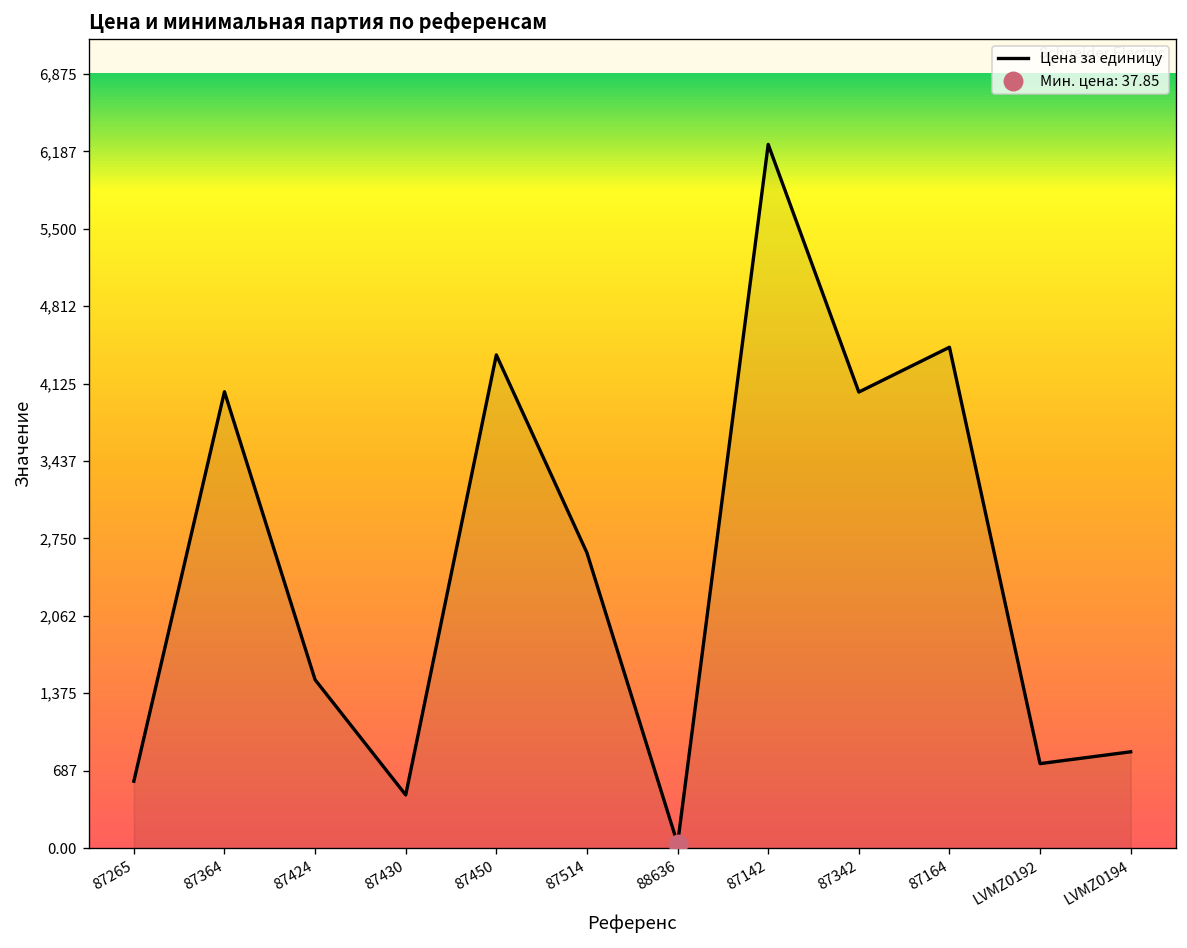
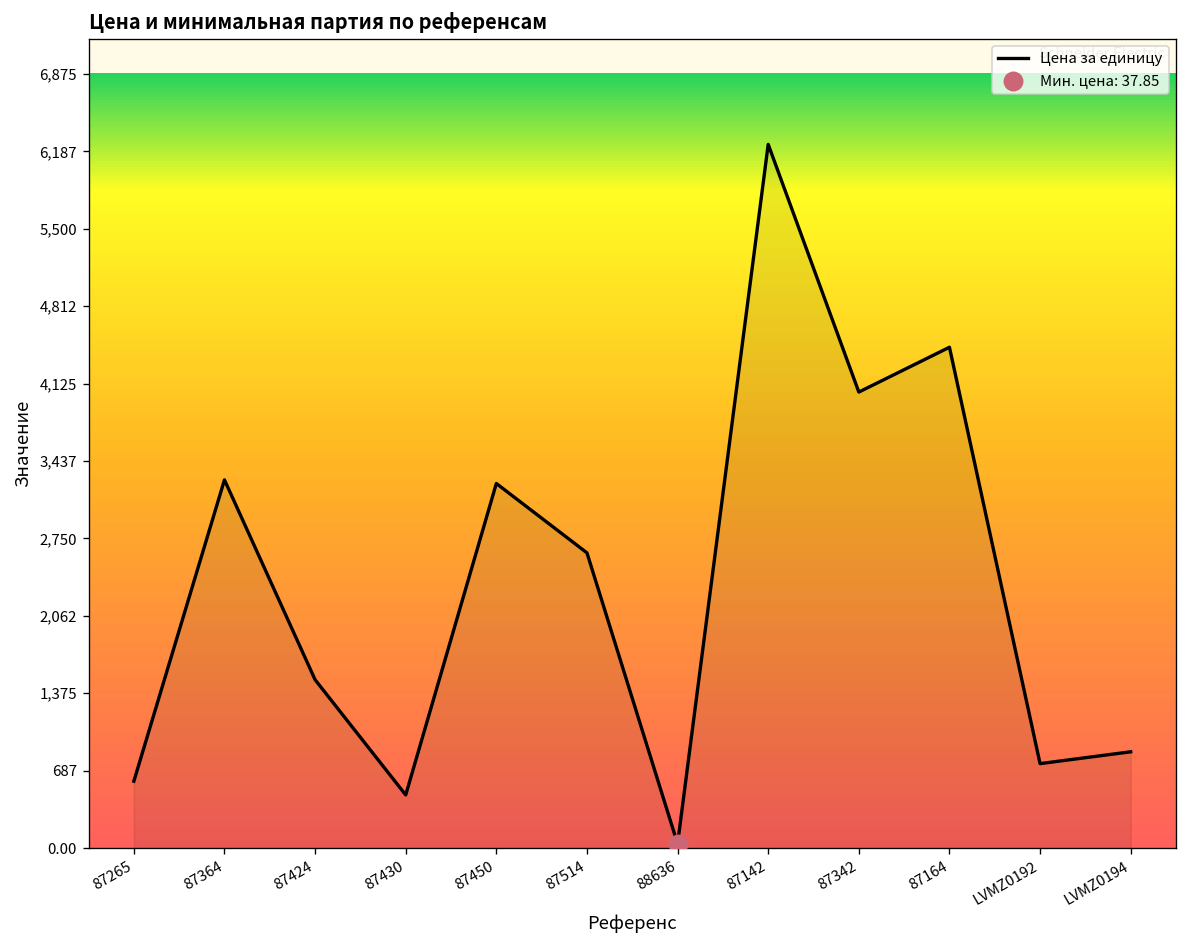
Цена за единицу, 87364: 4,100 -> 3,300
Цена за единицу, 87450: 4,400 -> 3,200
